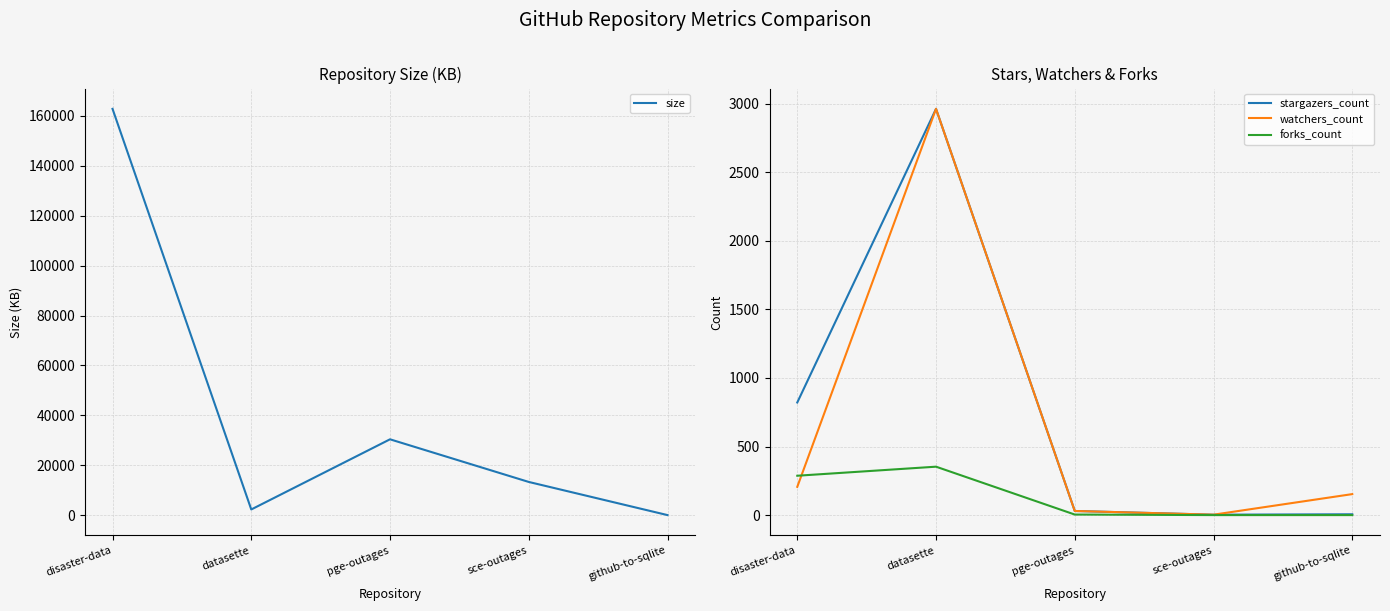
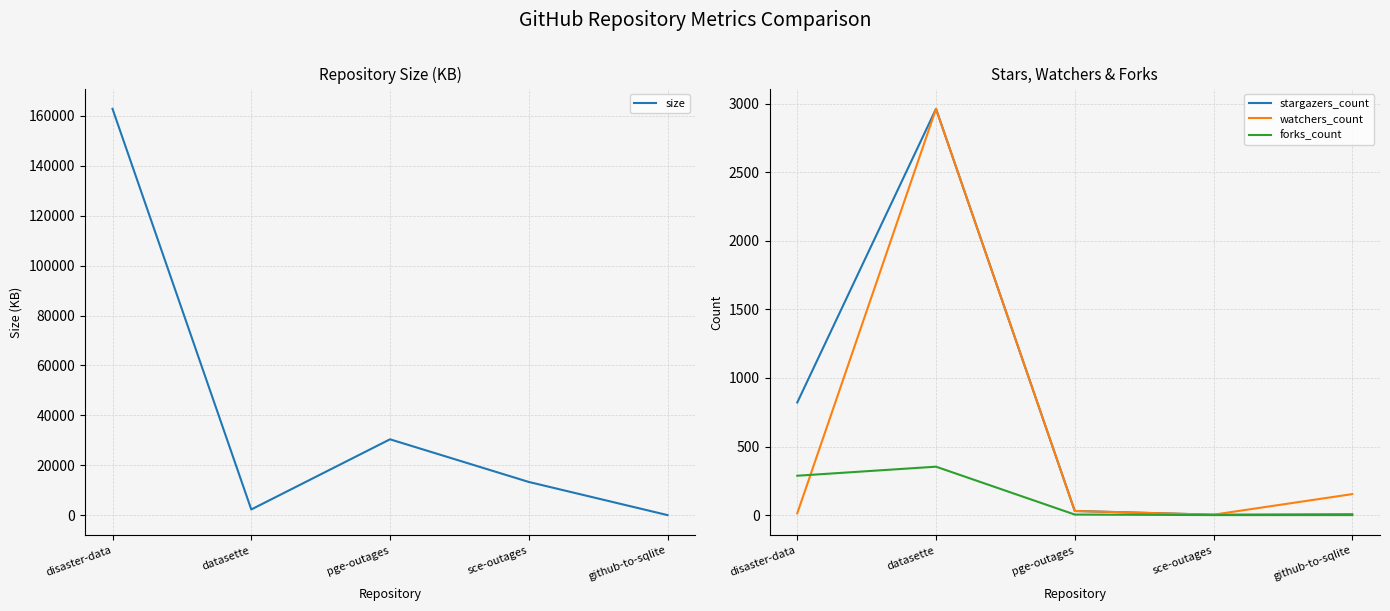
Stars, Watchers & Forks, watchers_count, disaster-data: 210 -> 10
